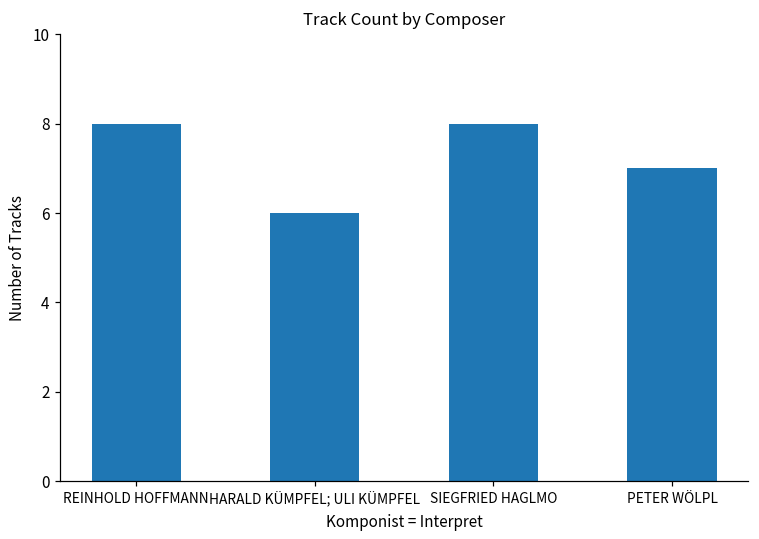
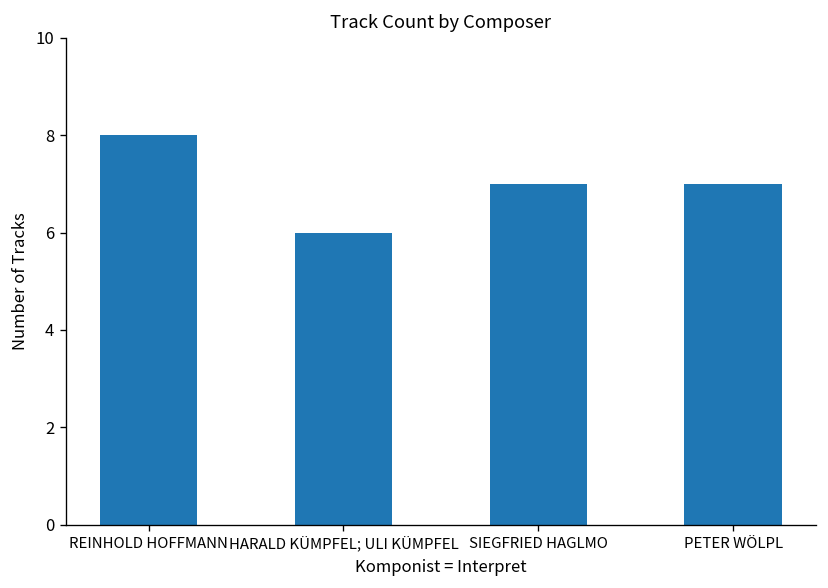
SIEGFRIED HAGLMO: 8 -> 7
